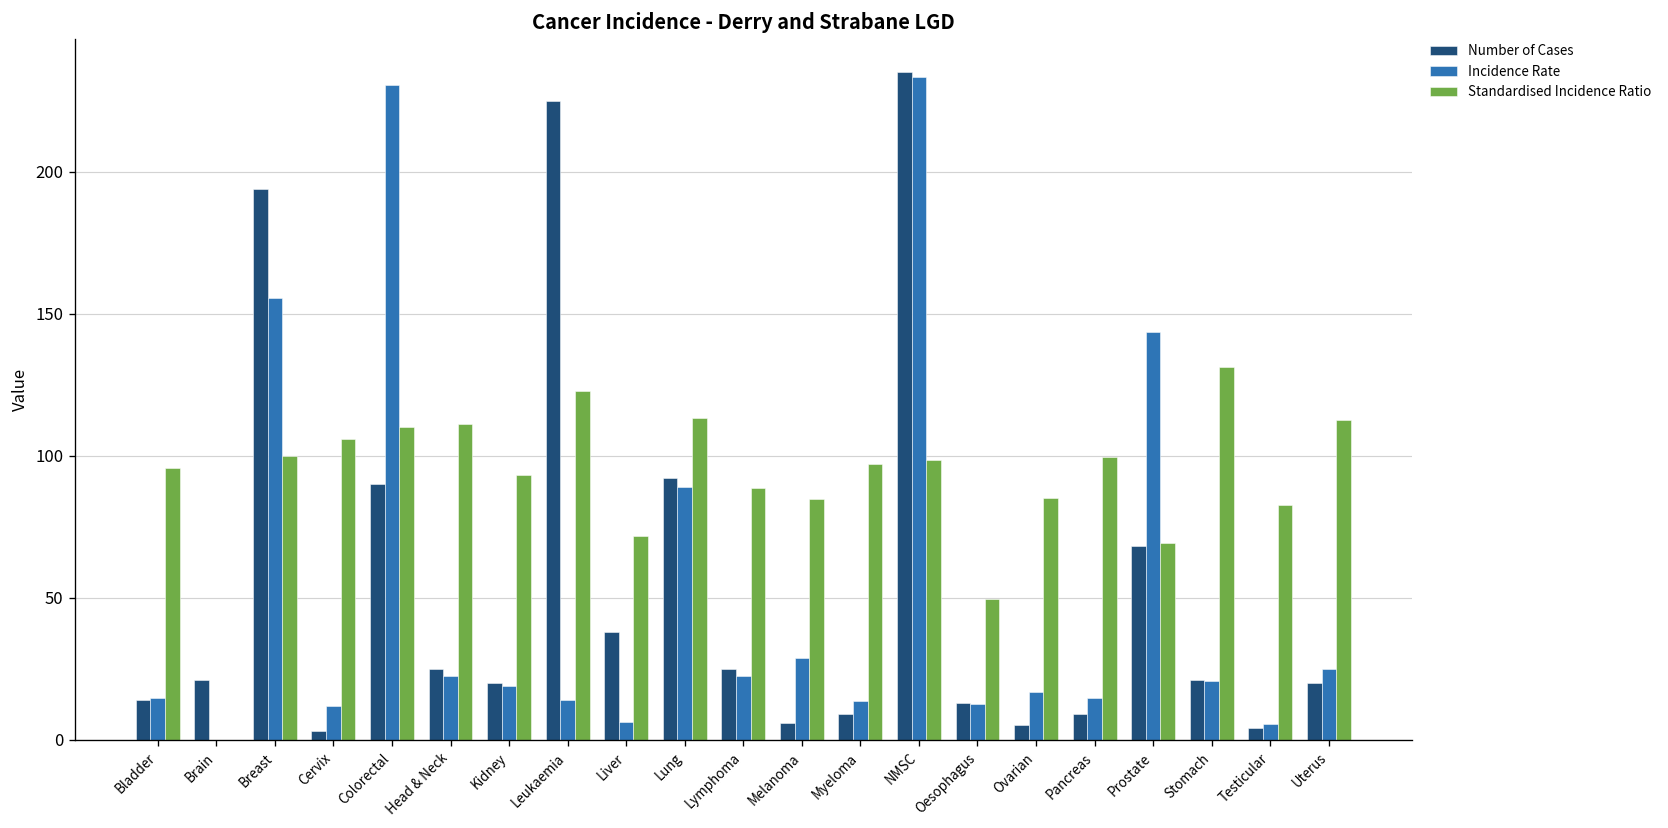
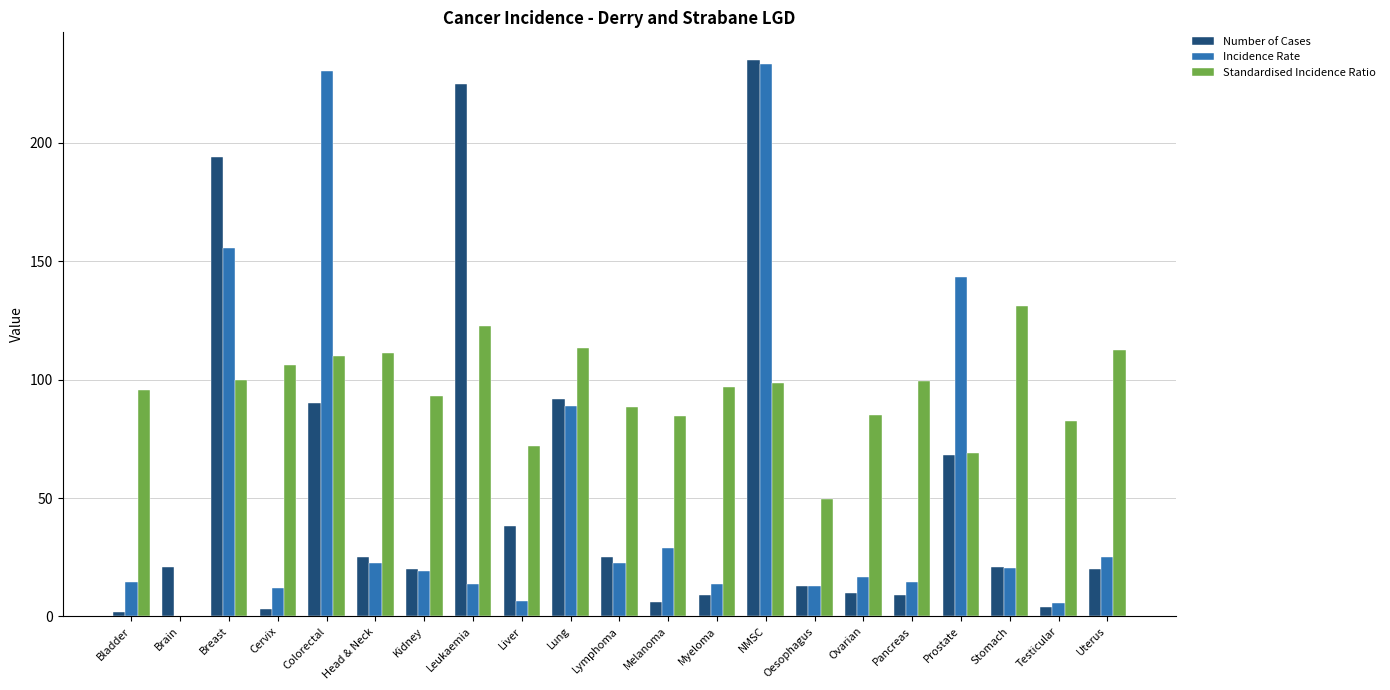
Number of Cases, Bladder: 14 -> 2
Number of Cases, Ovarian: 5 -> 10
